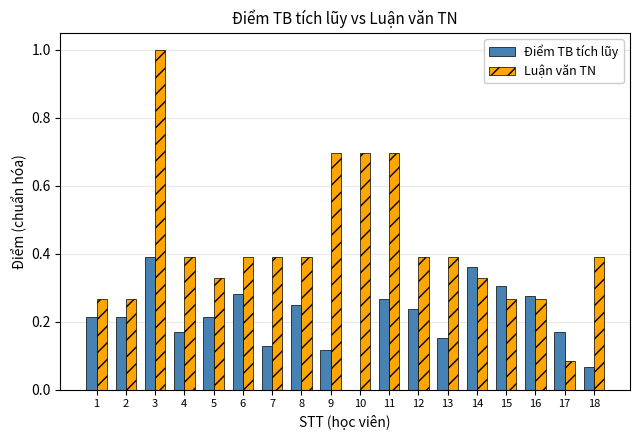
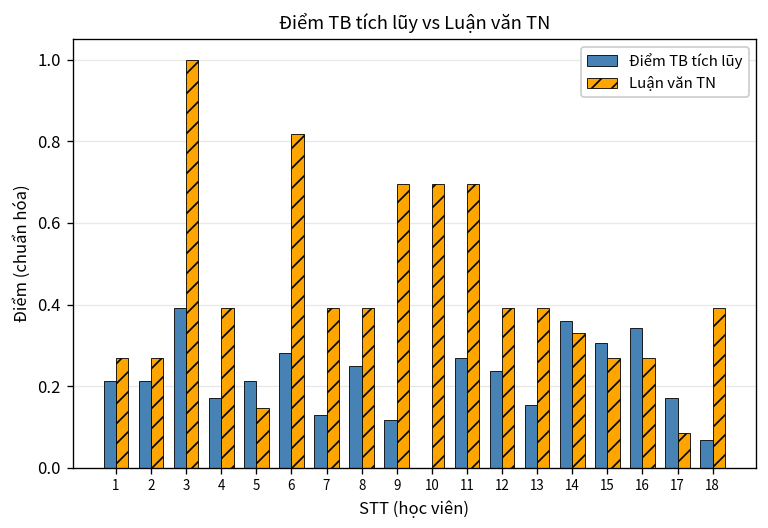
Luận văn TN, 5: 0.33 -> 0.15
Luận văn TN, 6: 0.39 -> 0.82
Điểm TB tích lũy, 16: 0.27 -> 0.34
